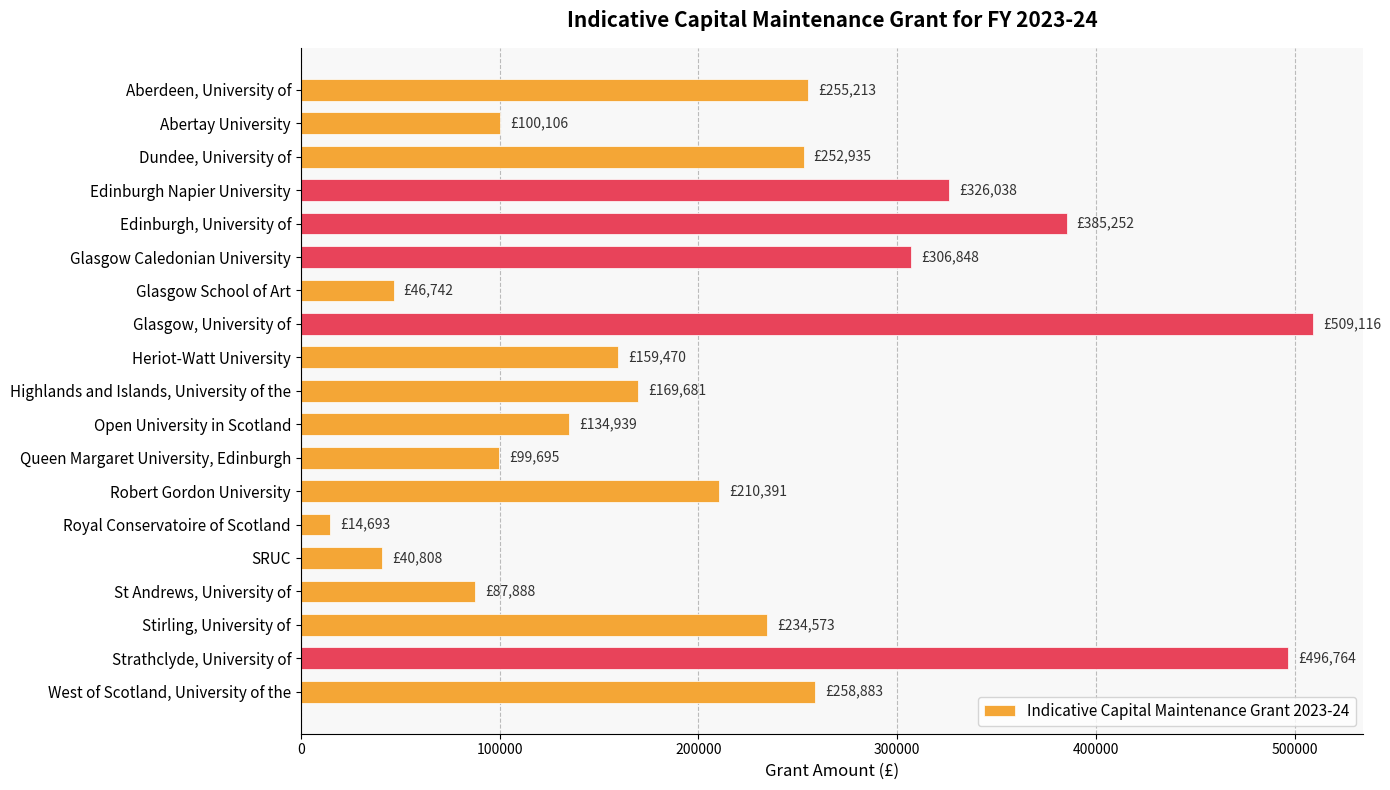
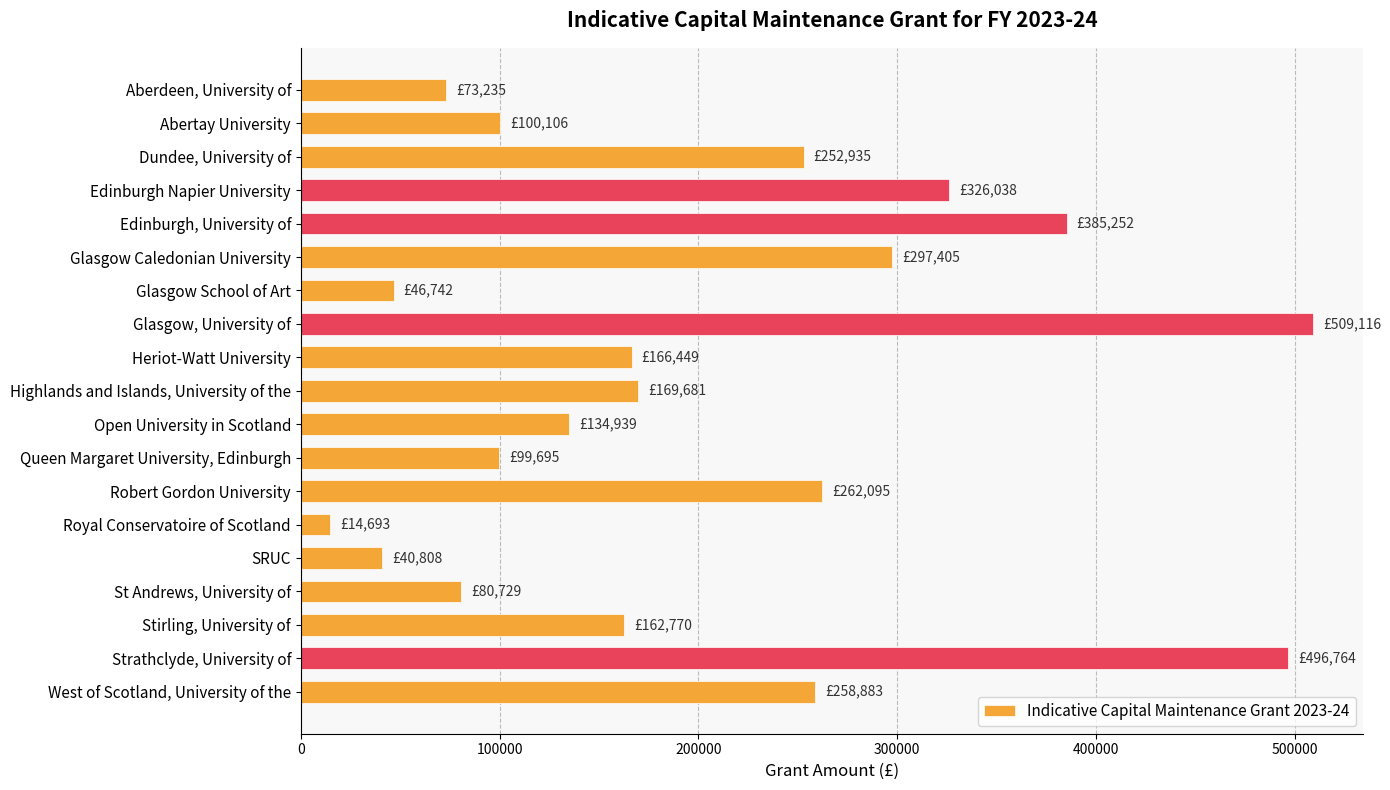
Aberdeen, University of: £255,213 -> £73,235
Glasgow Caledonian University: £306,848 -> £297,405
Heriot-Watt University: £159,470 -> £166,449
Robert Gordon University: £210,391 -> £262,095
St Andrews, University of: £87,888 -> £80,729
Stirling, University of: £234,573 -> £162,770
